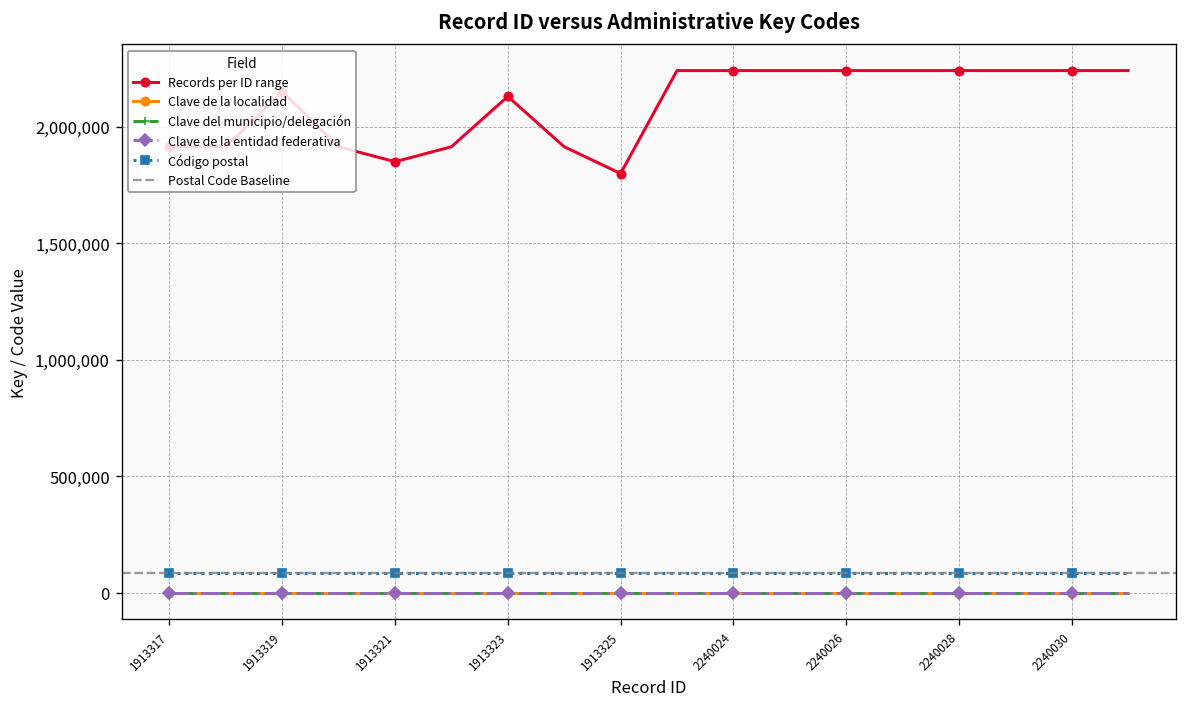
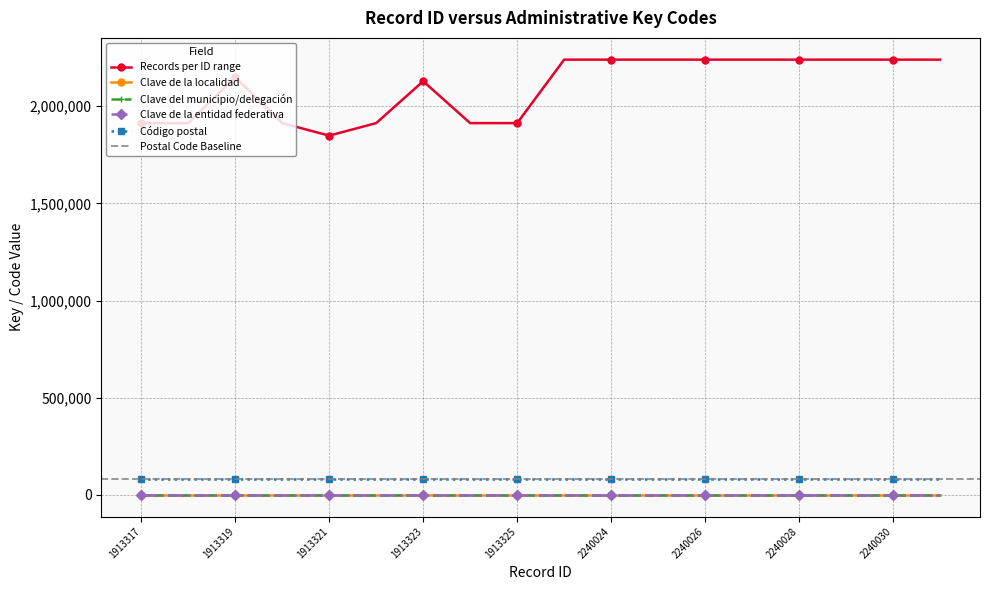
Records per ID range, 1913325: 1,800,000 -> 1,910,000
